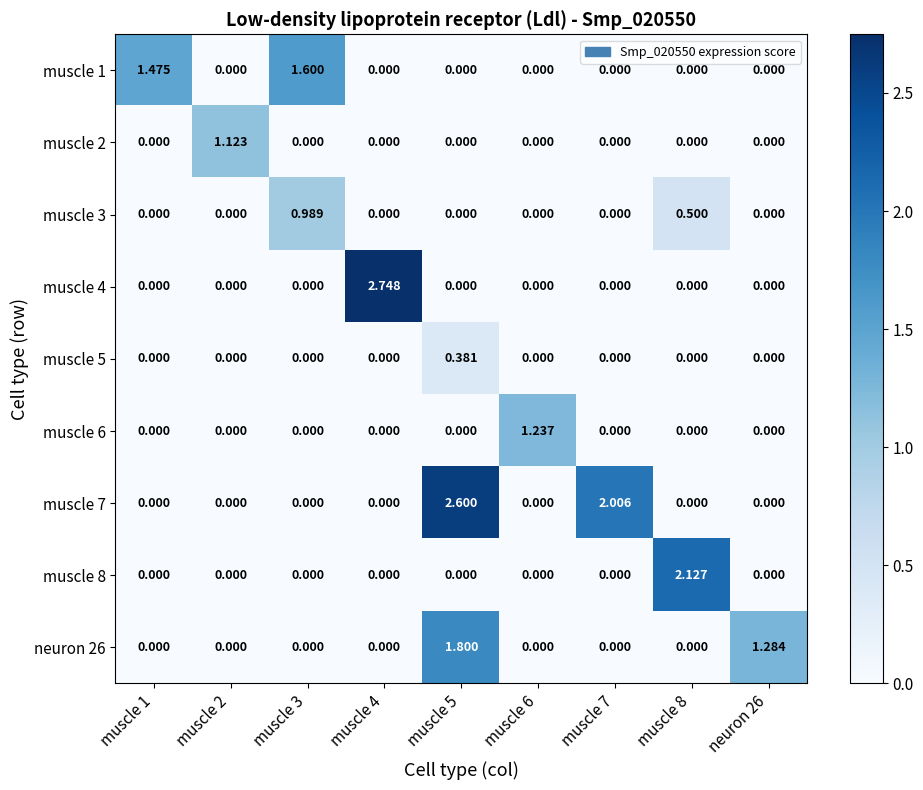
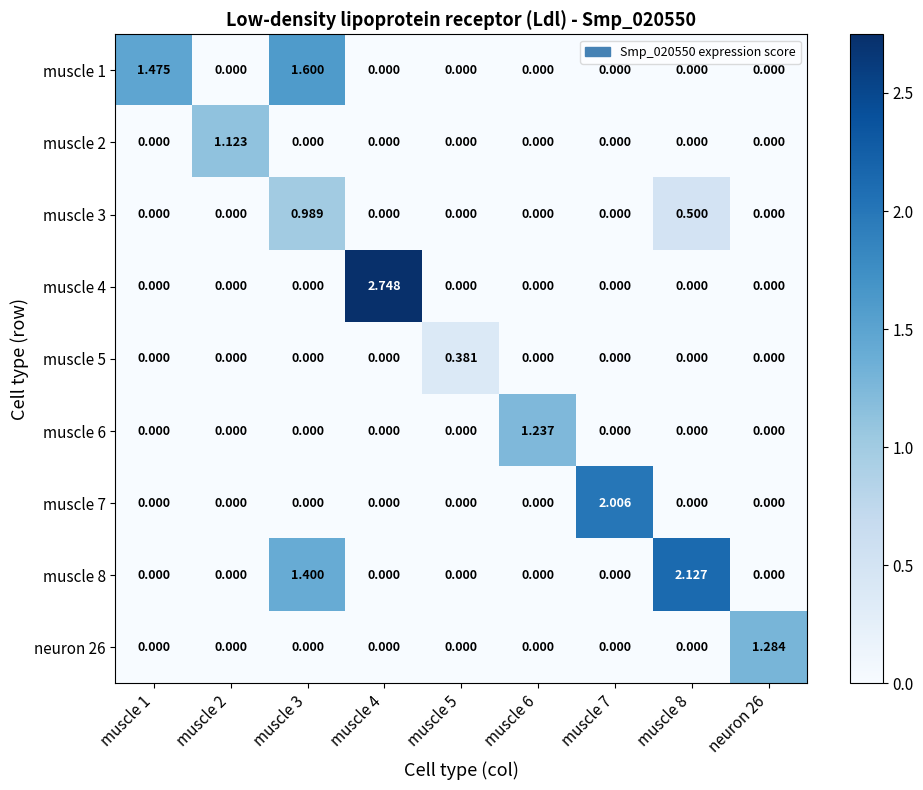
muscle 7, muscle 5: 2.600 -> 0.000
muscle 8, muscle 3: 0.000 -> 1.400
neuron 26, muscle 5: 1.800 -> 0.000
